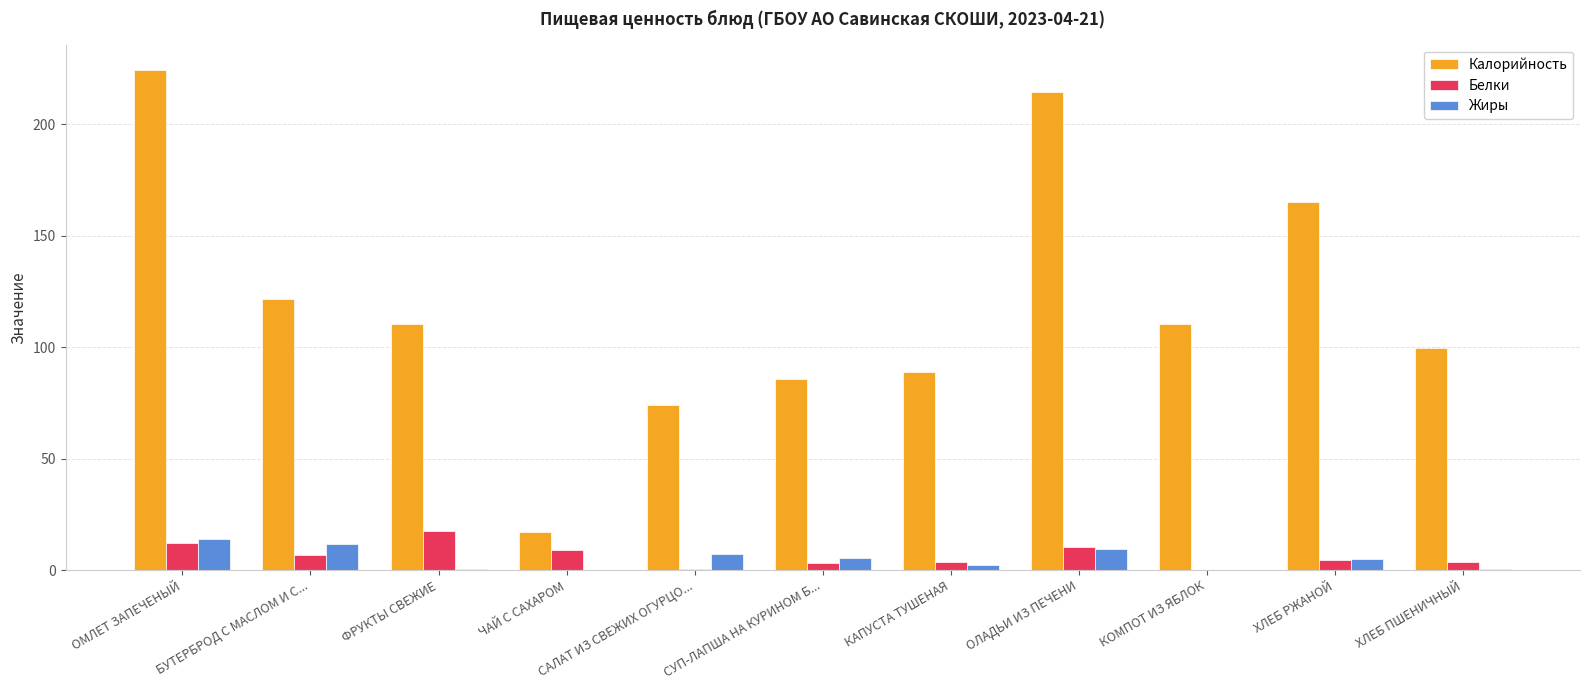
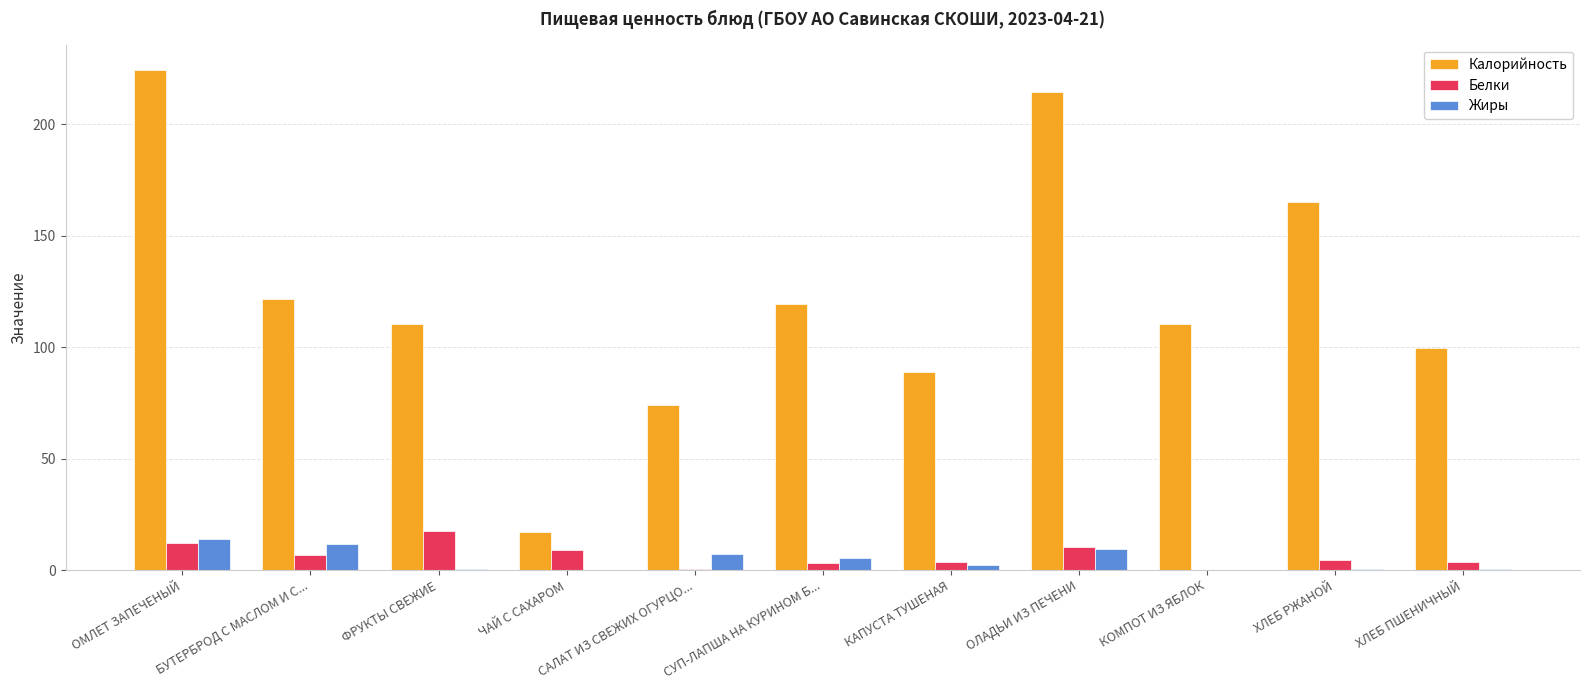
Калорийность, СУП-ЛАПША НА КУРИНОМ Б...: 86 -> 120
Жиры, ХЛЕБ РЖАНОЙ: 5 -> 1
